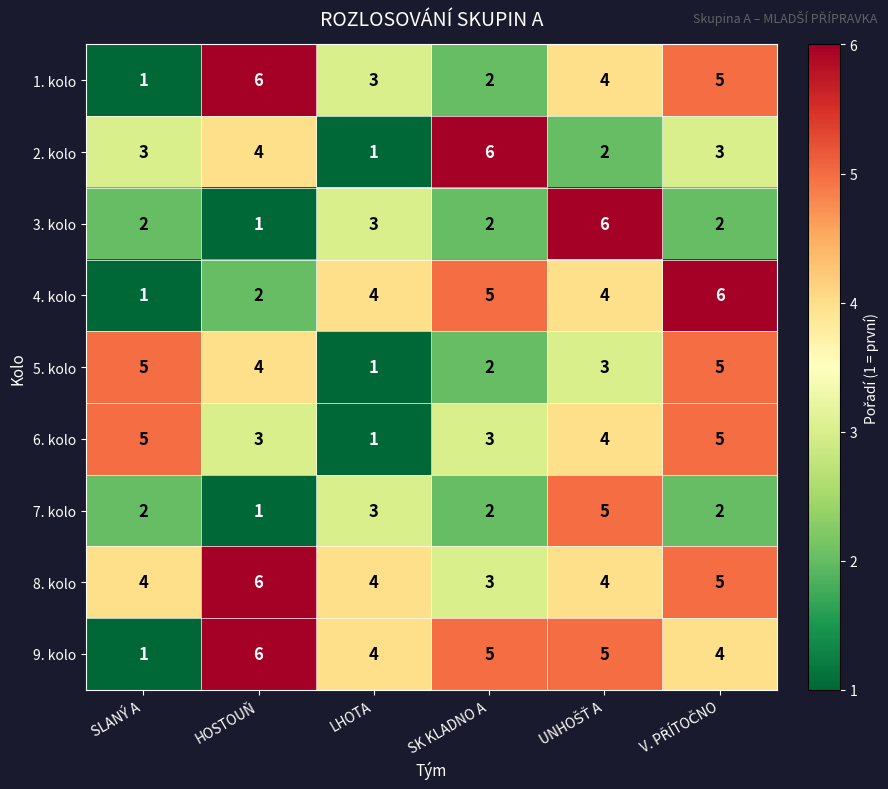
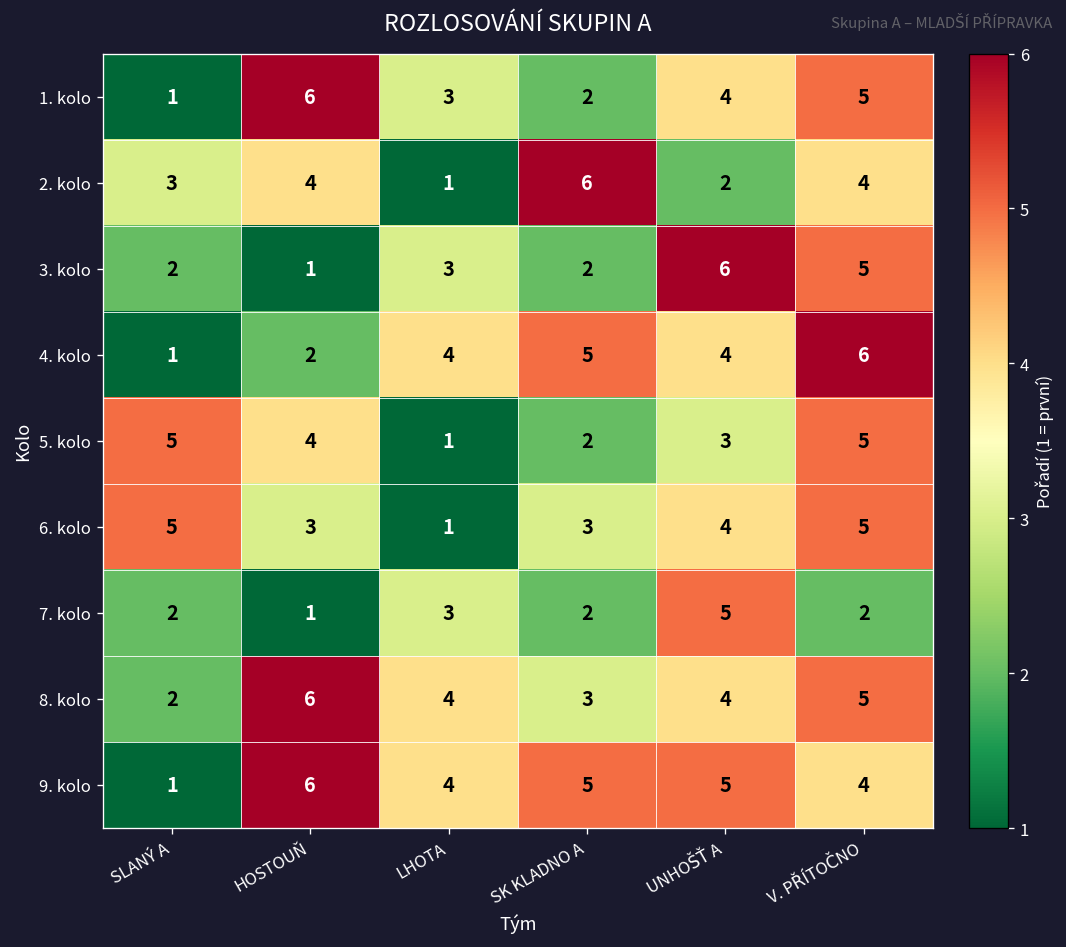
2. kolo, V. PŘÍTOČNO: 3 -> 4
3. kolo, V. PŘÍTOČNO: 2 -> 5
8. kolo, SLANÝ A: 4 -> 2
